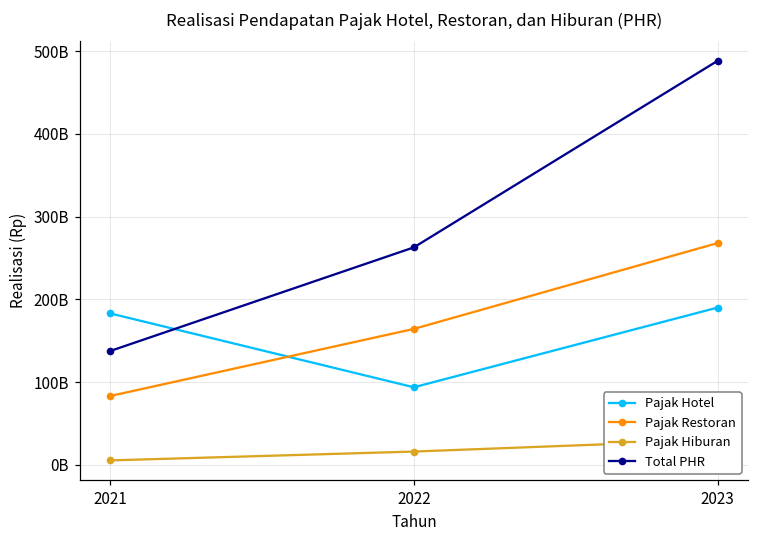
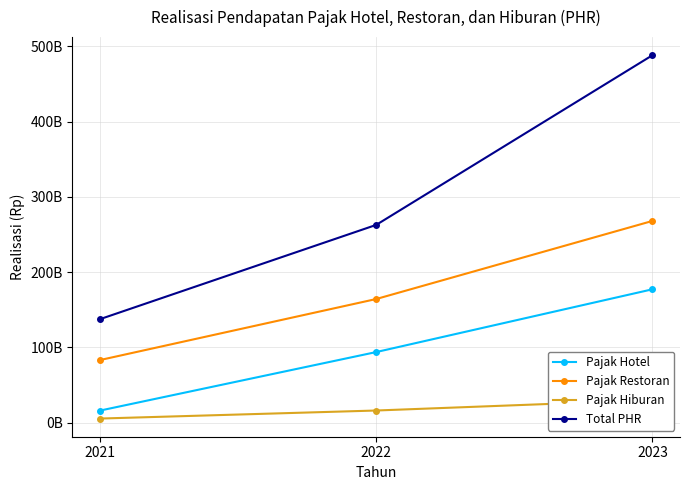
Pajak Hotel, 2021: 180000000000 -> 20000000000
Pajak Hotel, 2023: 190000000000 -> 180000000000
